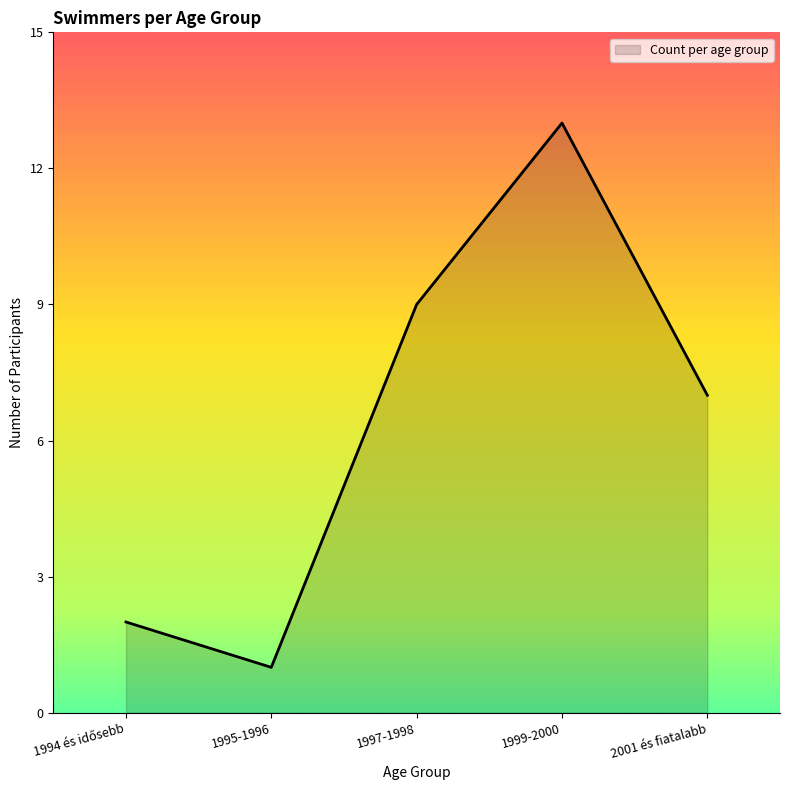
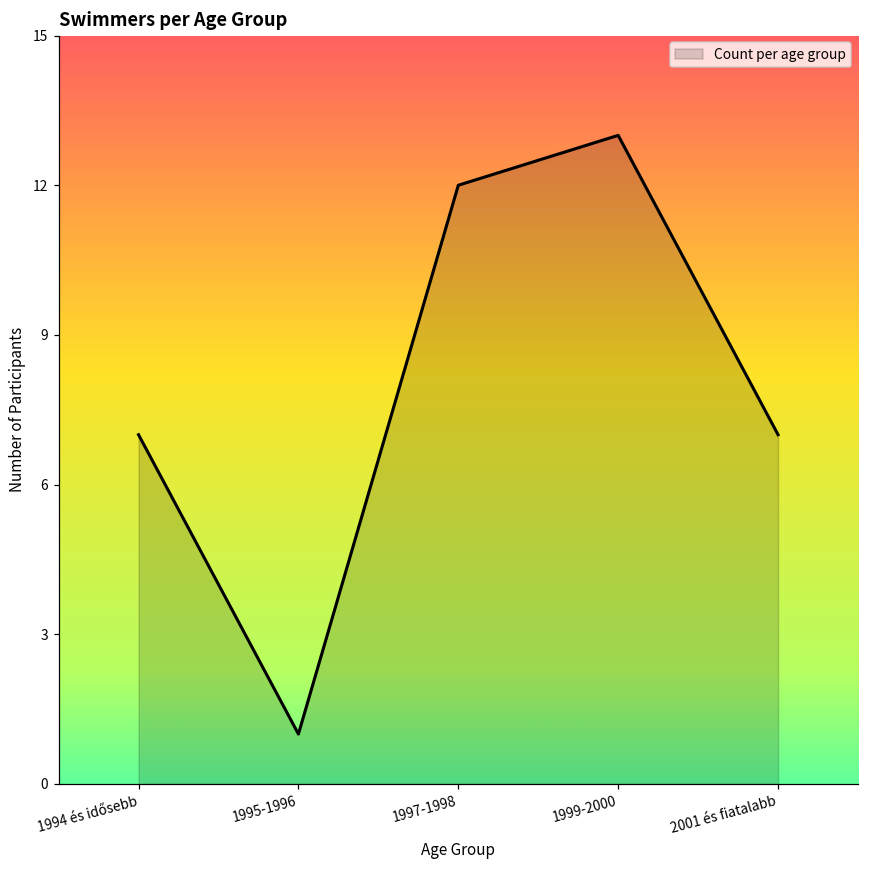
1994 és idősebb: 2 -> 7
1997-1998: 9 -> 12
